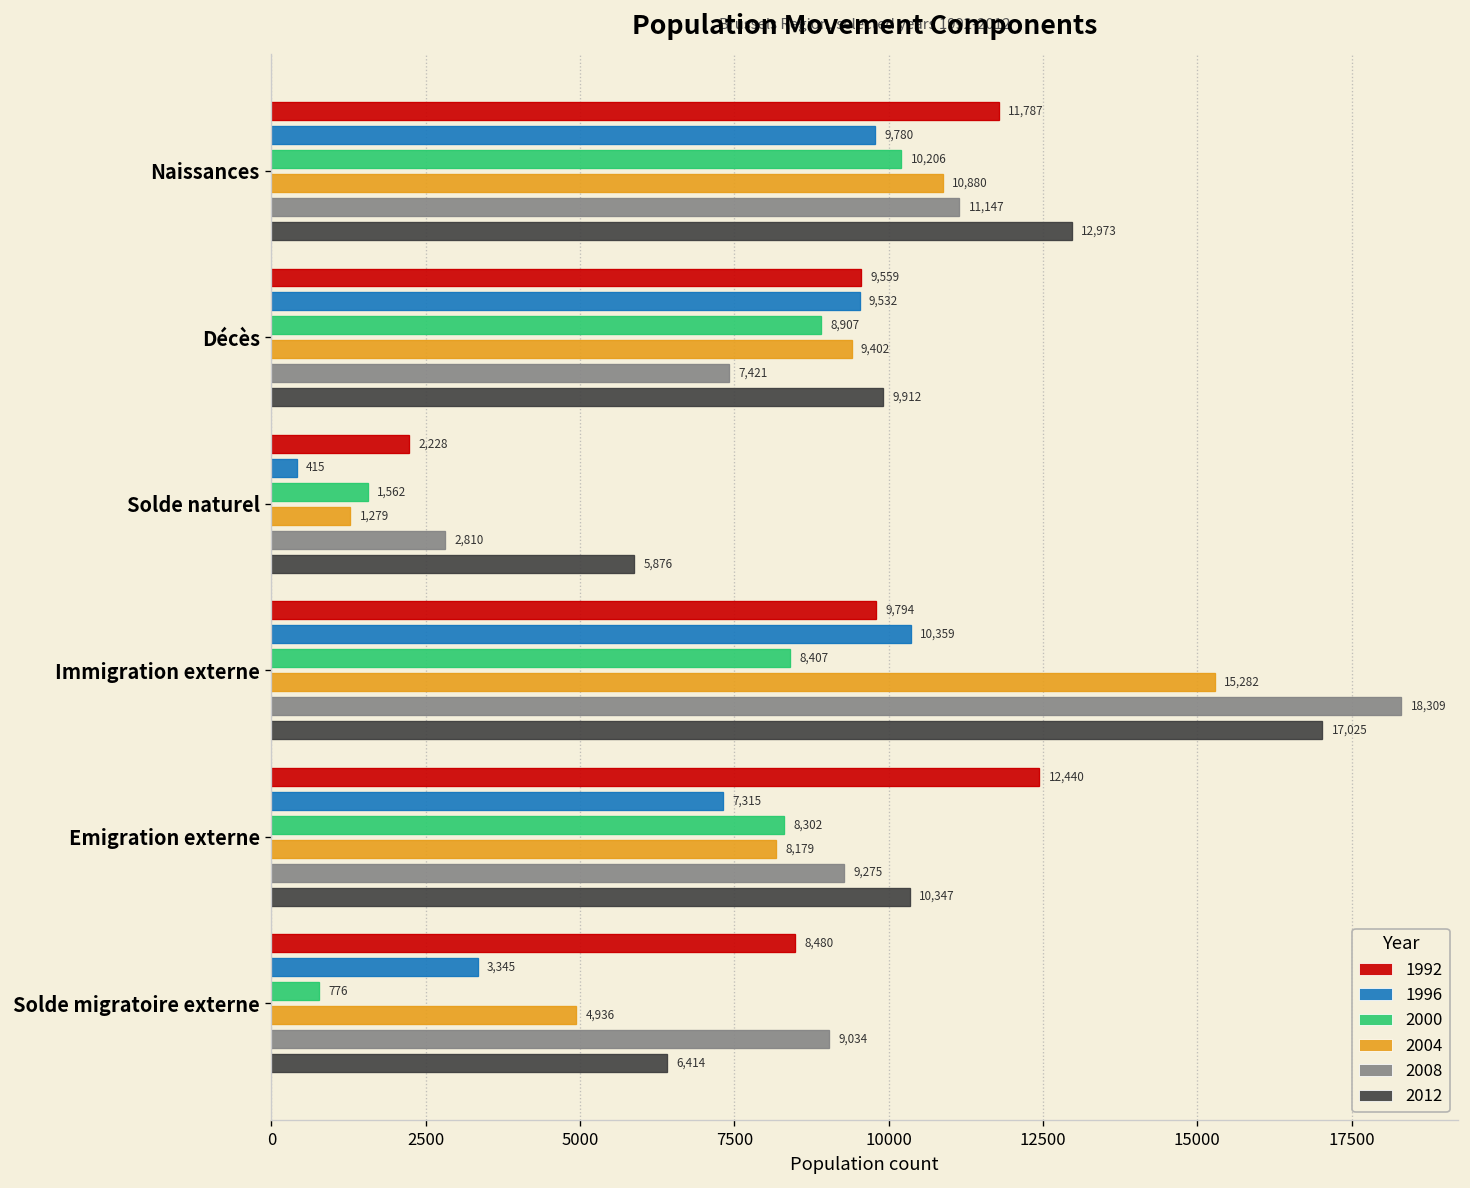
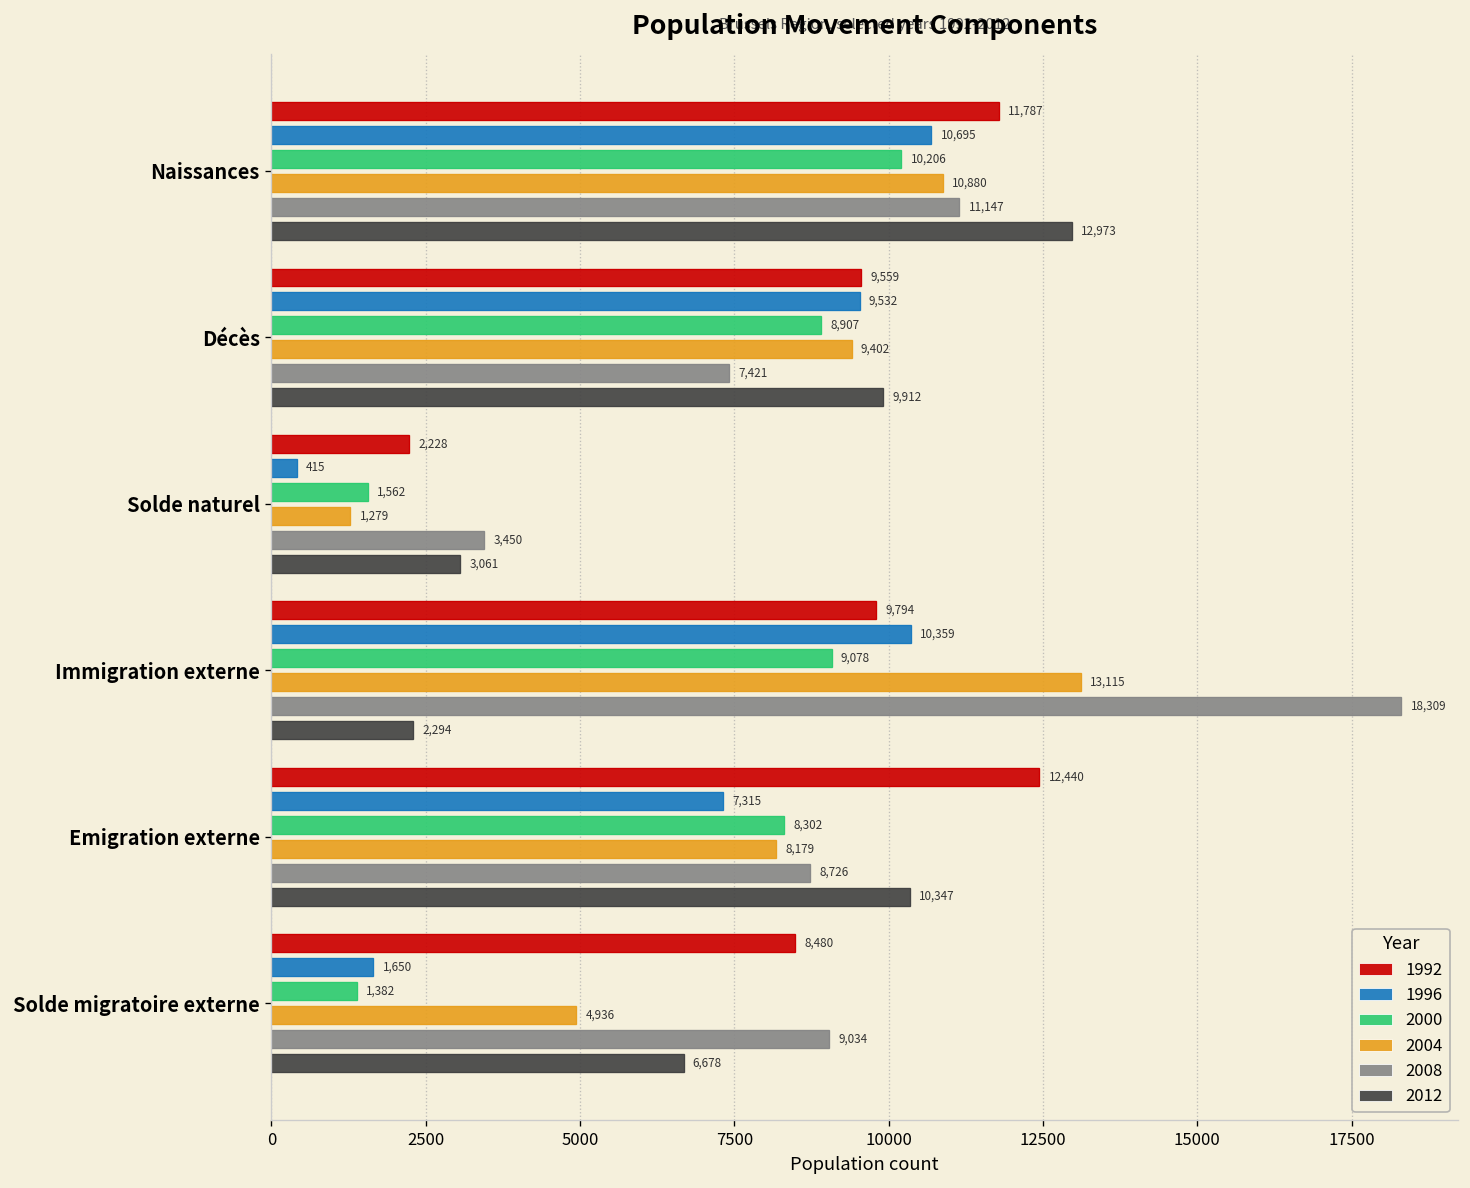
1996, Naissances: 9,780 -> 10,695
2008, Solde naturel: 2,810 -> 3,450
2012, Solde naturel: 5,876 -> 3,061
2000, Immigration externe: 8,407 -> 9,078
2004, Immigration externe: 15,282 -> 13,115
2012, Immigration externe: 17,025 -> 2,294
2008, Emigration externe: 9,275 -> 8,726
1996, Solde migratoire externe: 3,345 -> 1,650
2000, Solde migratoire externe: 776 -> 1,382
2012, Solde migratoire externe: 6,414 -> 6,678
